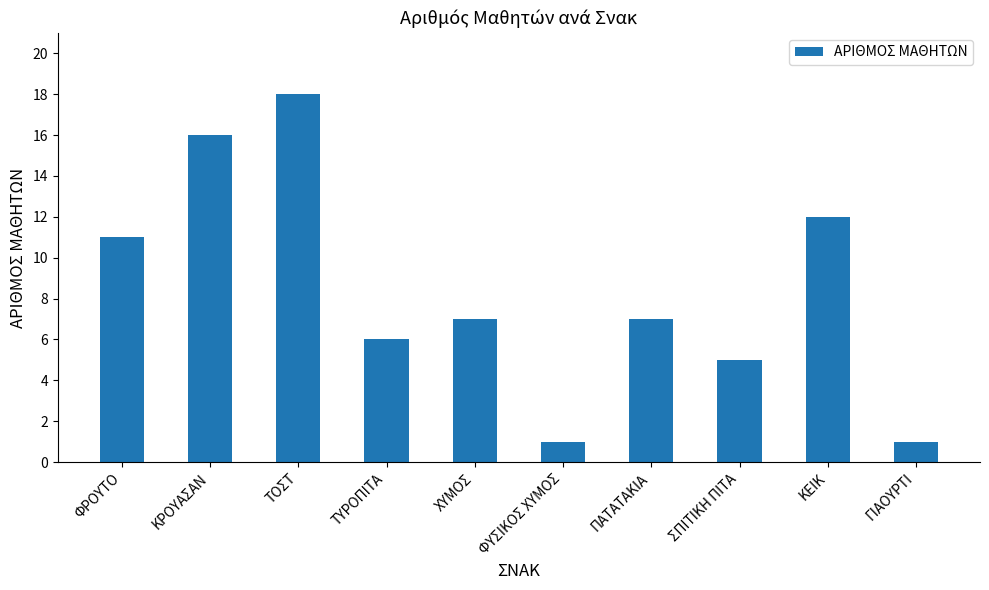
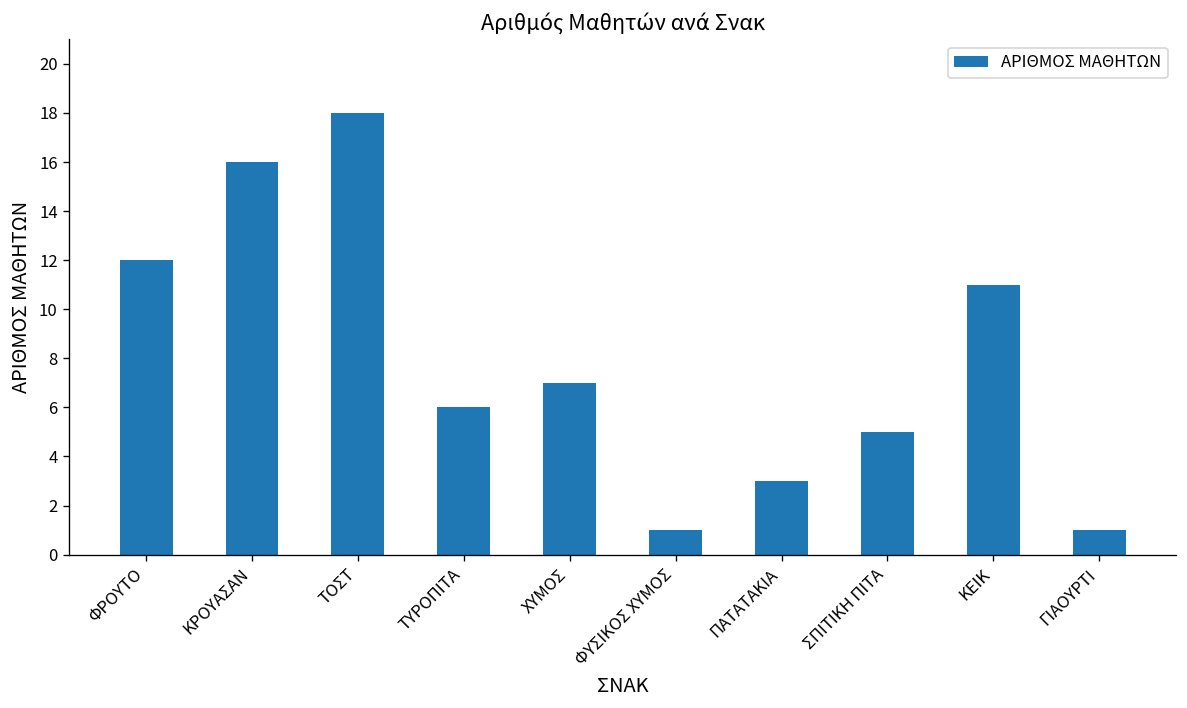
ΦΡΟΥΤΟ: 11 -> 12
ΠΑΤΑΤΑΚΙΑ: 7 -> 3
ΚΕΙΚ: 12 -> 11
